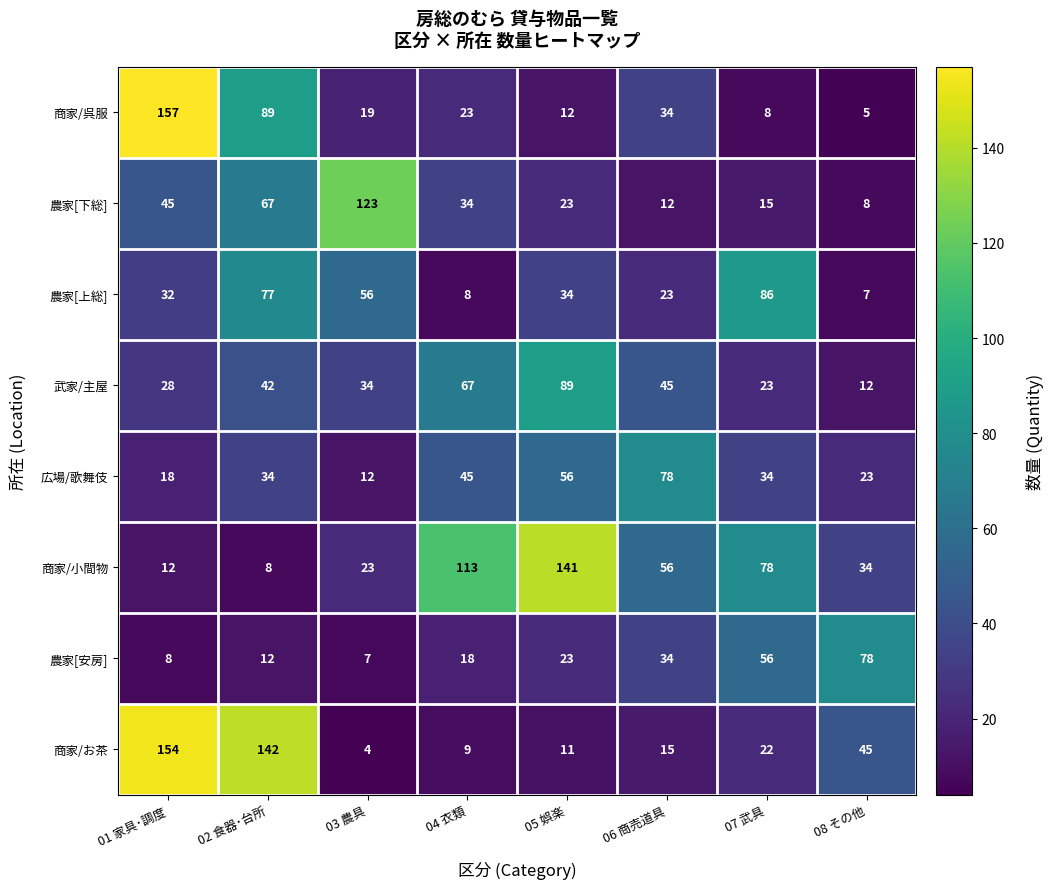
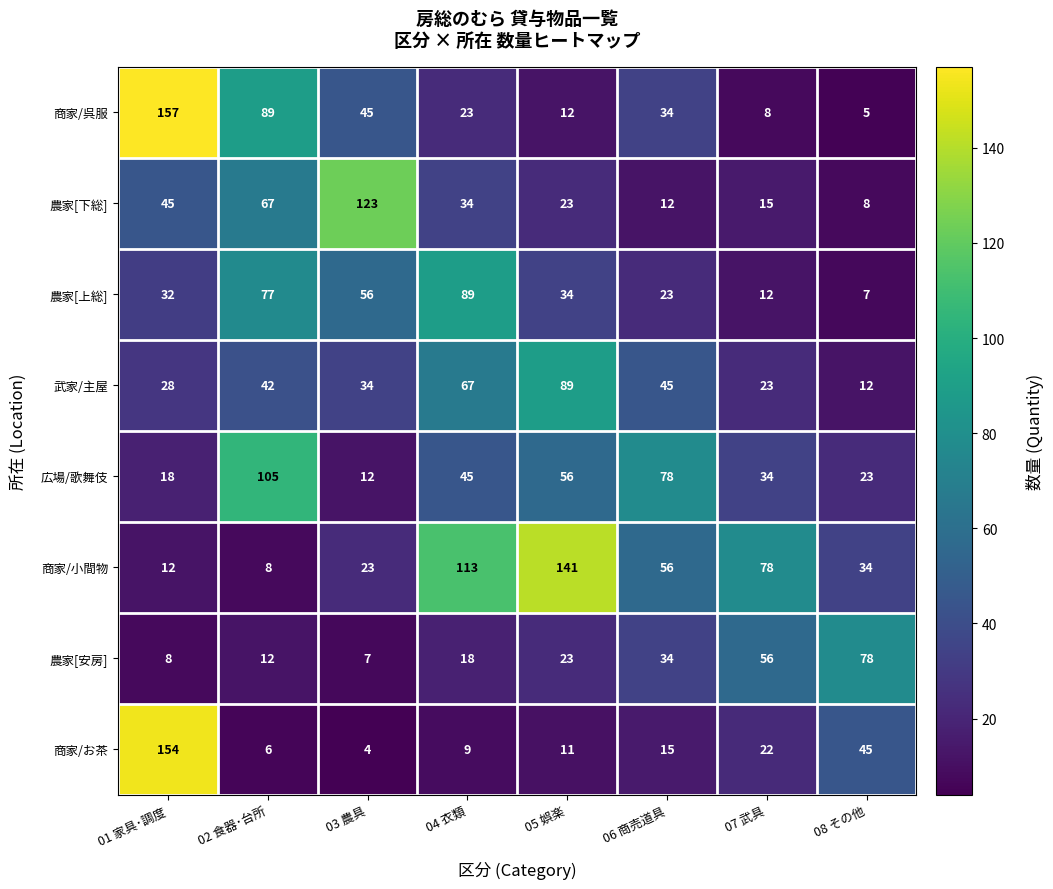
商家/呉服, 03 農具: 19 -> 45
農家[上総], 04 衣類: 8 -> 89
農家[上総], 07 武具: 86 -> 12
広場/歌舞伎, 02 食器･台所: 34 -> 105
商家/お茶, 02 食器･台所: 142 -> 6
